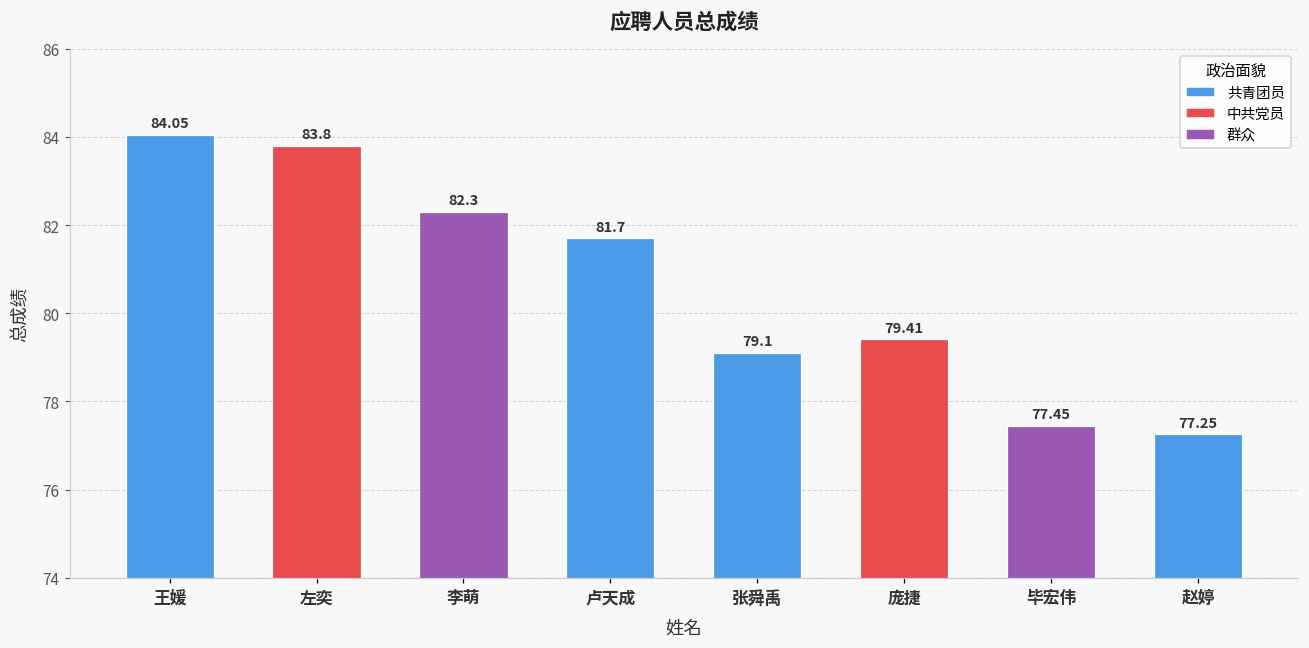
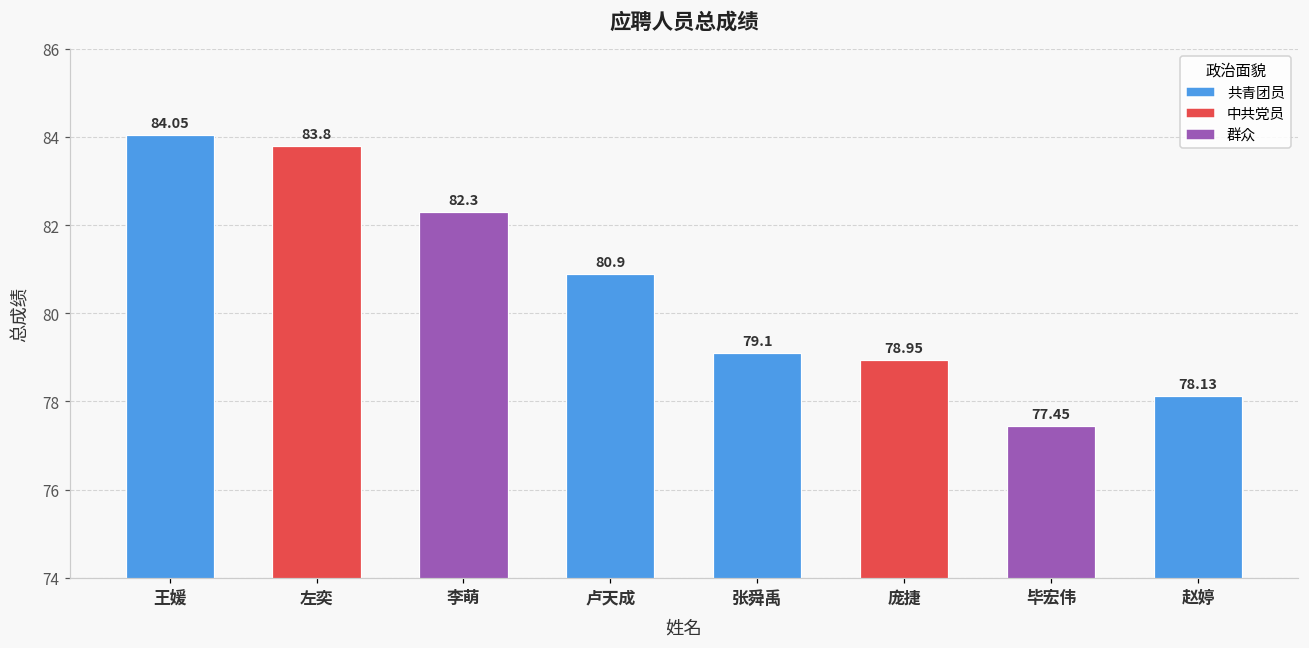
卢天成: 81.7 -> 80.9
庞捷: 79.41 -> 78.95
赵婷: 77.25 -> 78.13
